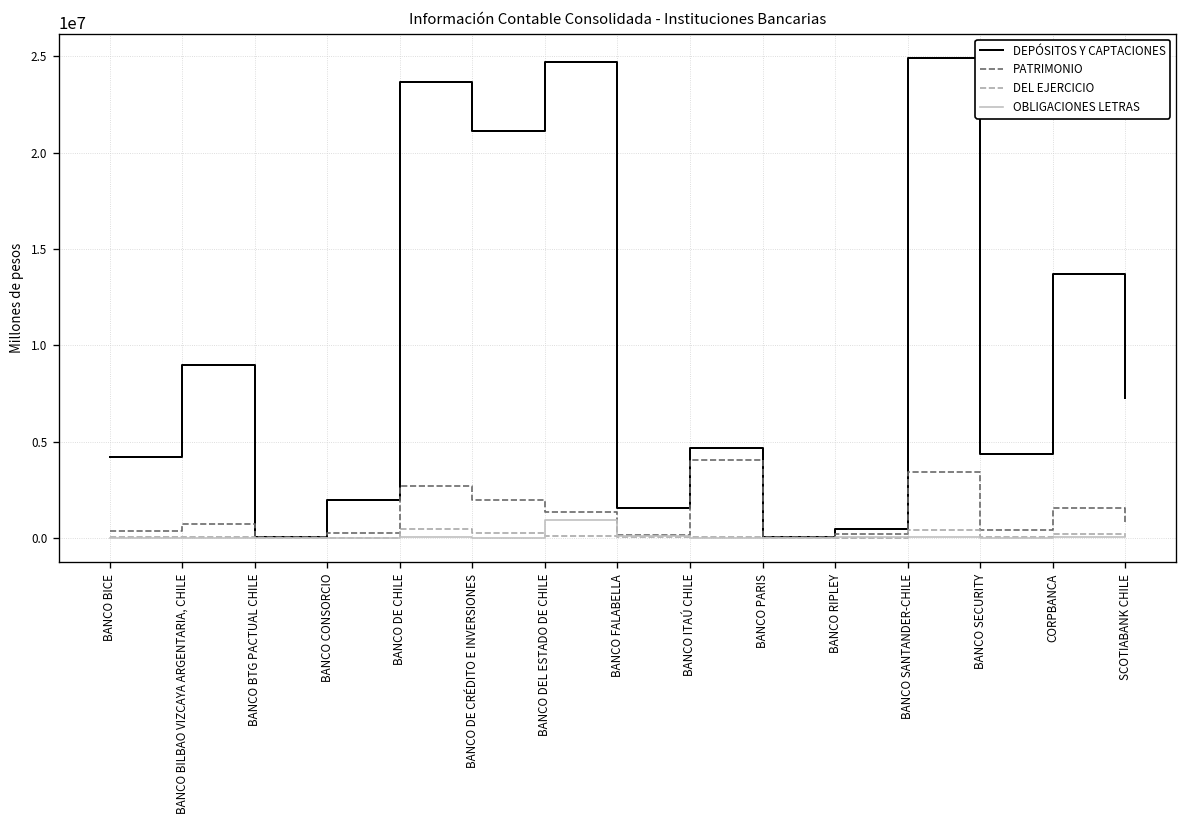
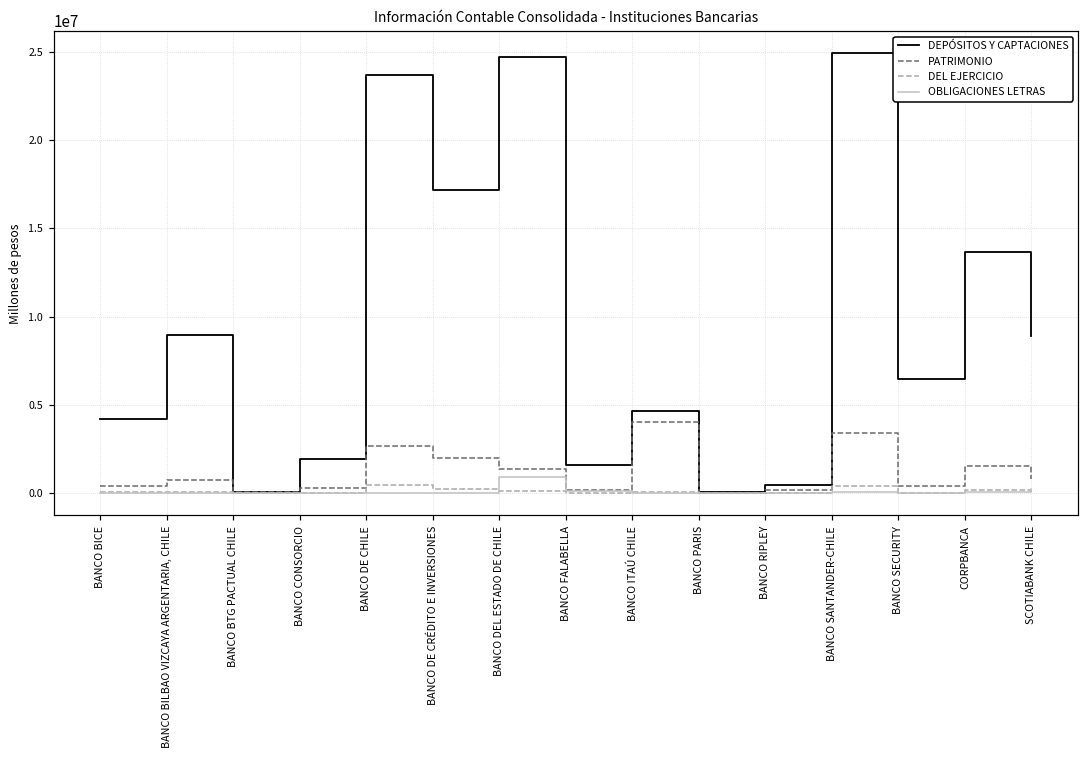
DEPÓSITOS Y CAPTACIONES, BANCO DE CRÉDITO E INVERSIONES: 21100000 -> 17200000
DEPÓSITOS Y CAPTACIONES, BANCO SECURITY: 4400000 -> 6500000
DEPÓSITOS Y CAPTACIONES, SCOTIABANK CHILE: 7300000 -> 8900000
